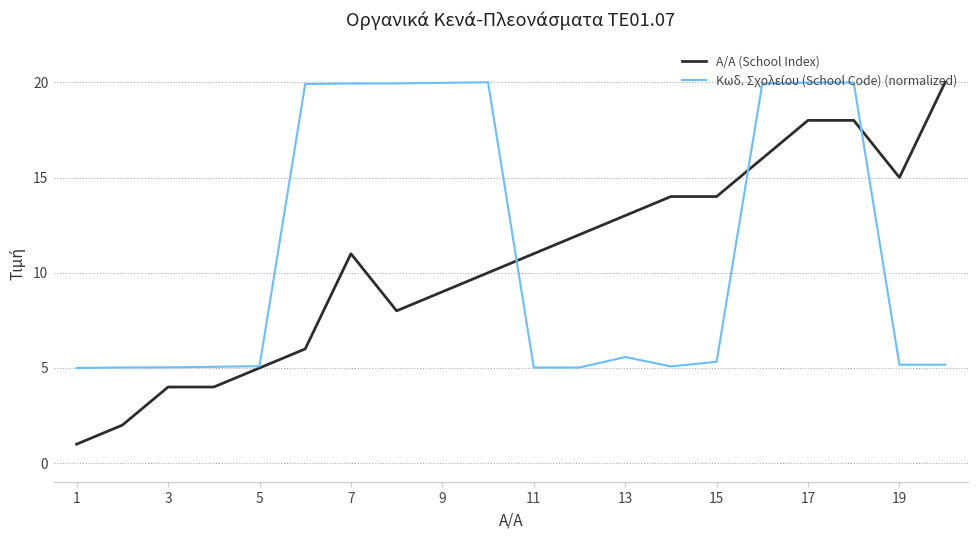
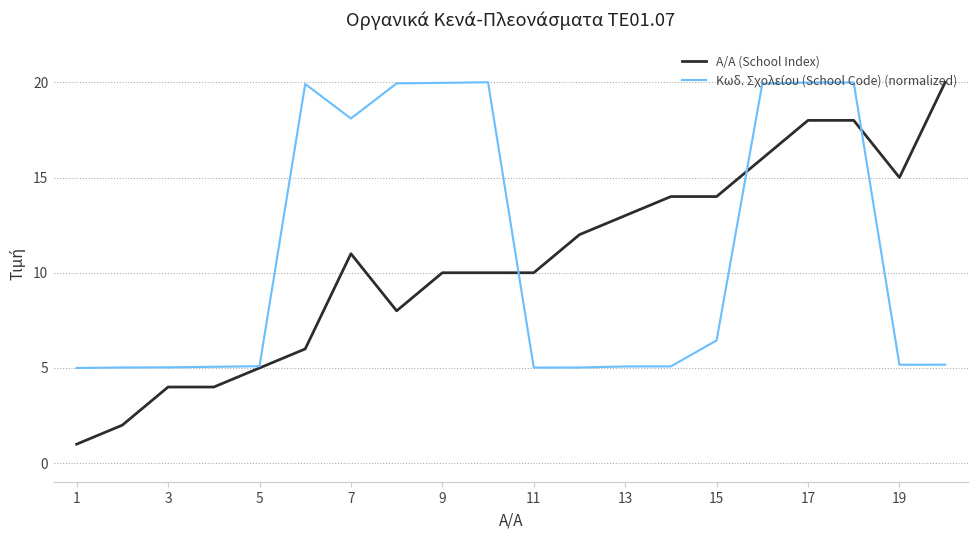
Κωδ. Σχολείου (School Code) (normalized), 7: 19.9 -> 18.1
Α/Α (School Index), 9: 9 -> 10
Α/Α (School Index), 11: 11 -> 10
Κωδ. Σχολείου (School Code) (normalized), 13: 5.6 -> 5.1
Κωδ. Σχολείου (School Code) (normalized), 15: 5.3 -> 6.4
